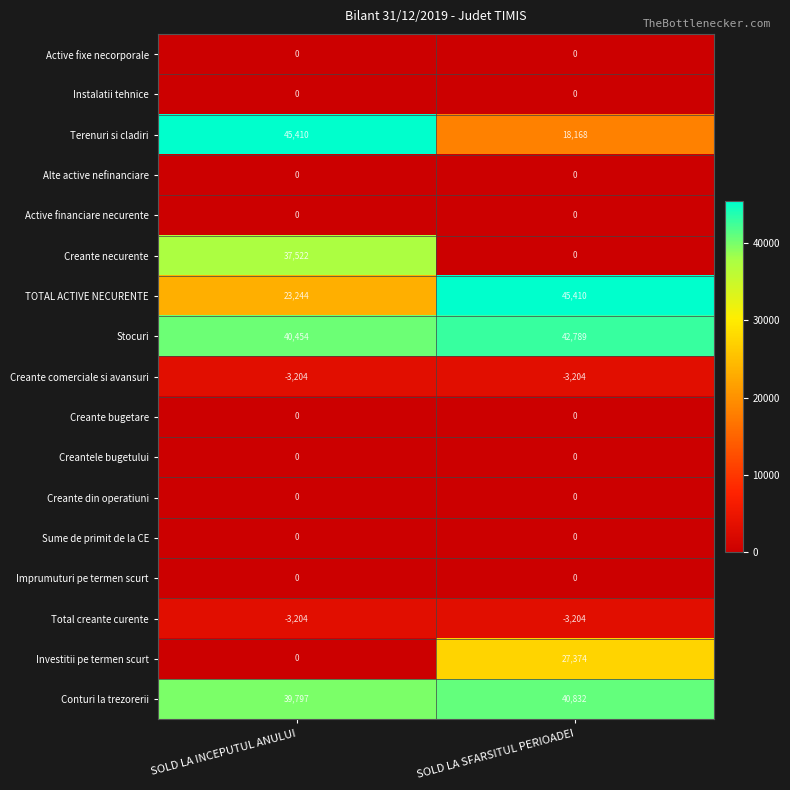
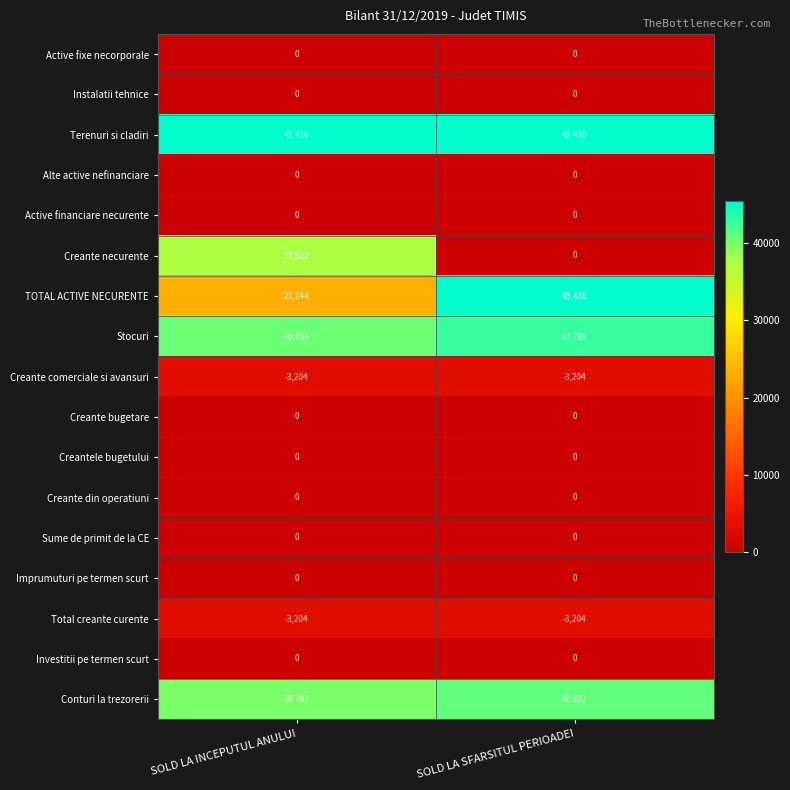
Terenuri si cladiri, SOLD LA SFARSITUL PERIOADEI: 18,168 -> 45,410
Investitii pe termen scurt, SOLD LA SFARSITUL PERIOADEI: 27,374 -> 0
